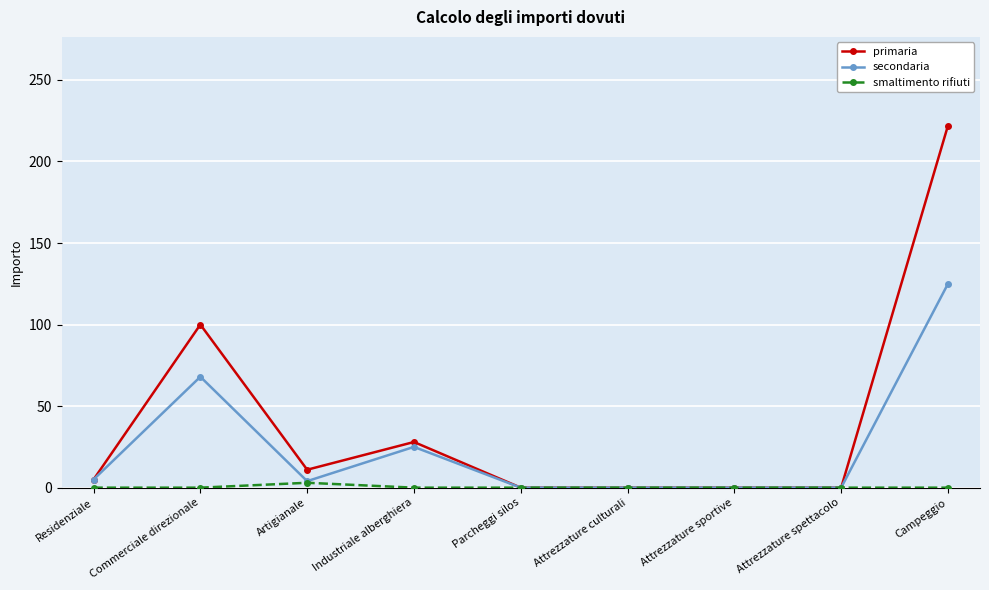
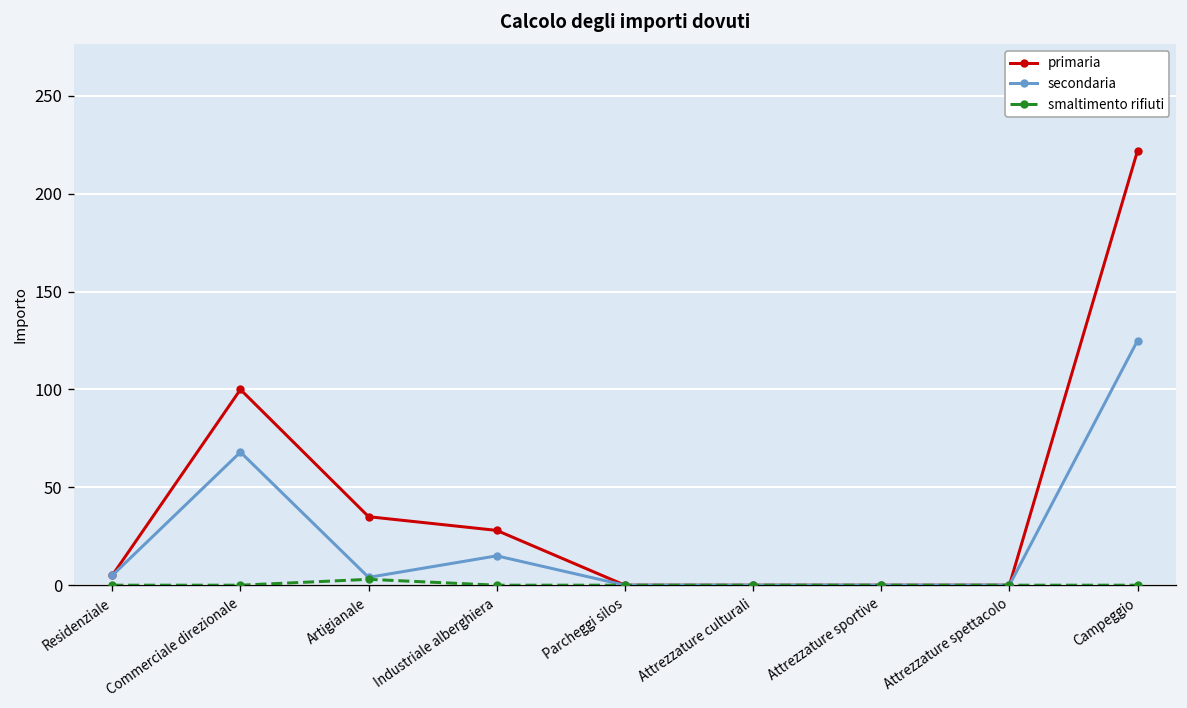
primaria, Artigianale: 11 -> 35
secondaria, Industriale alberghiera: 25 -> 15
